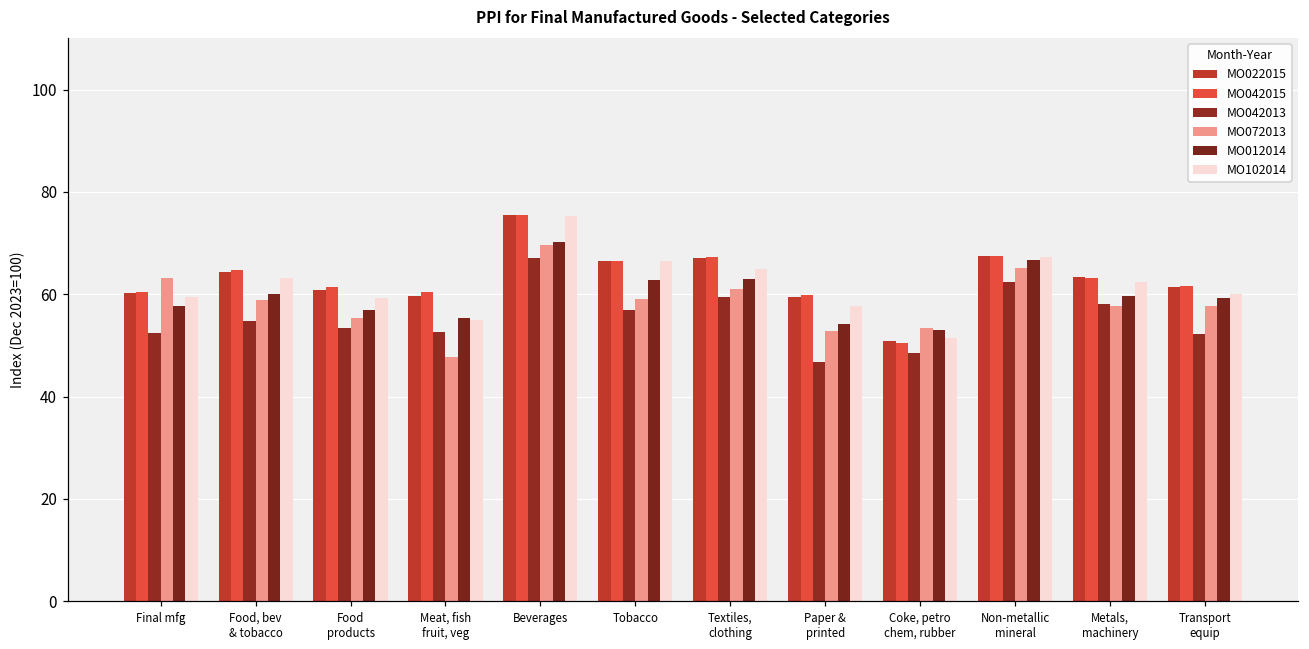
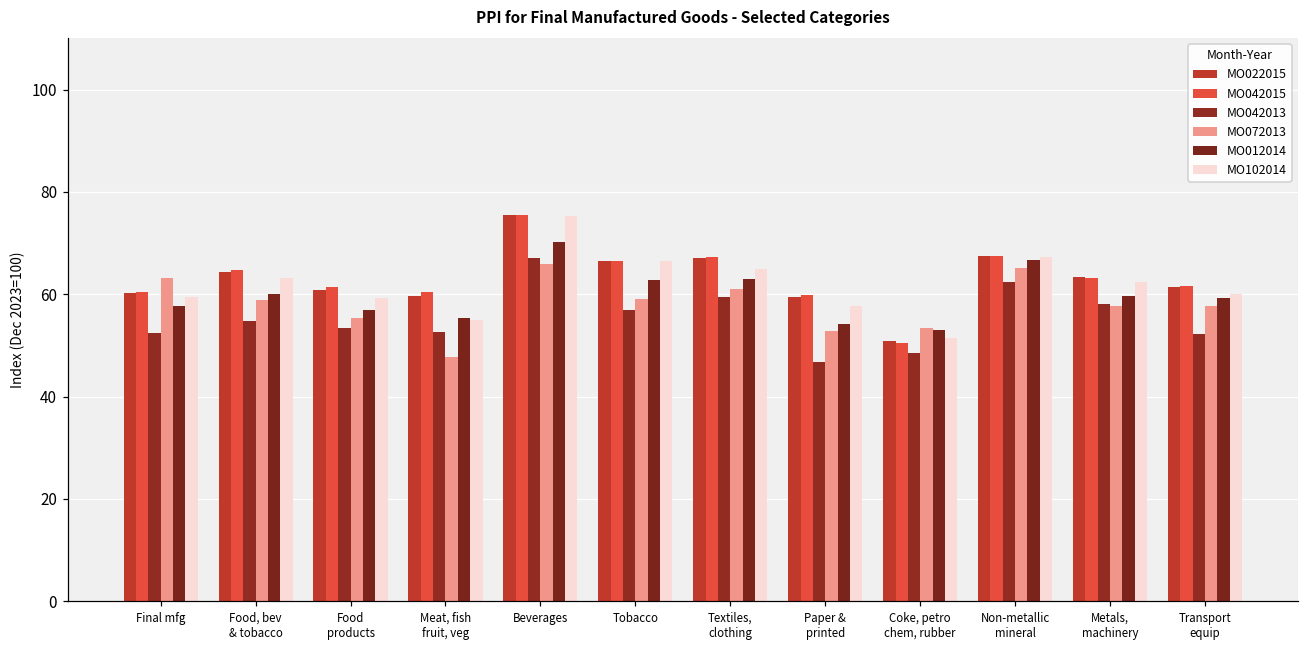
MO072013, Beverages: 70 -> 66
